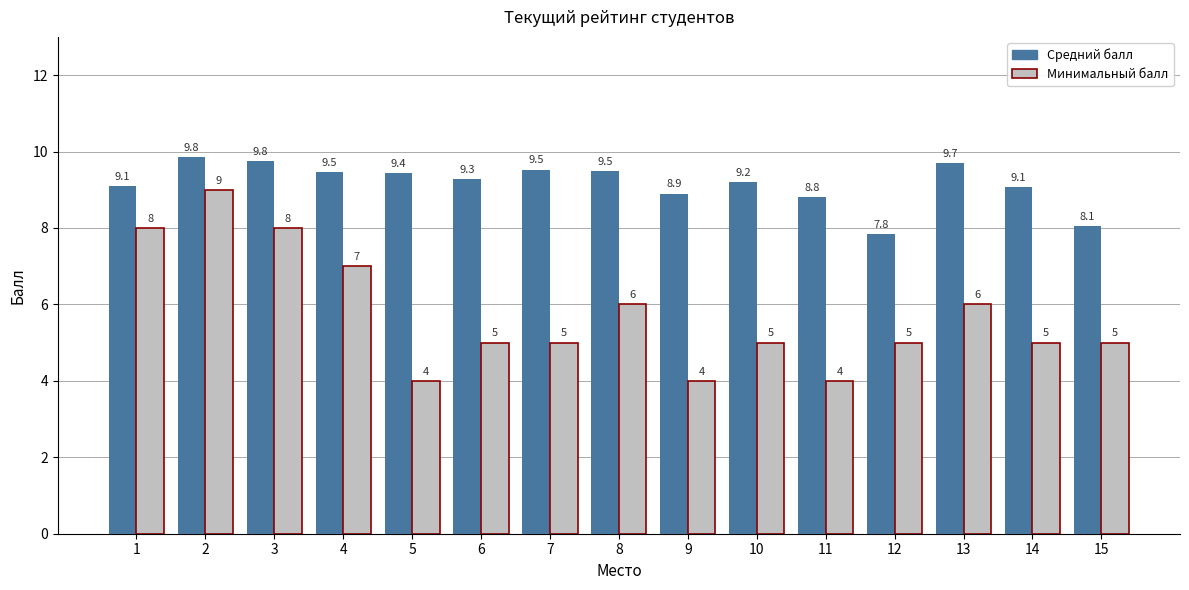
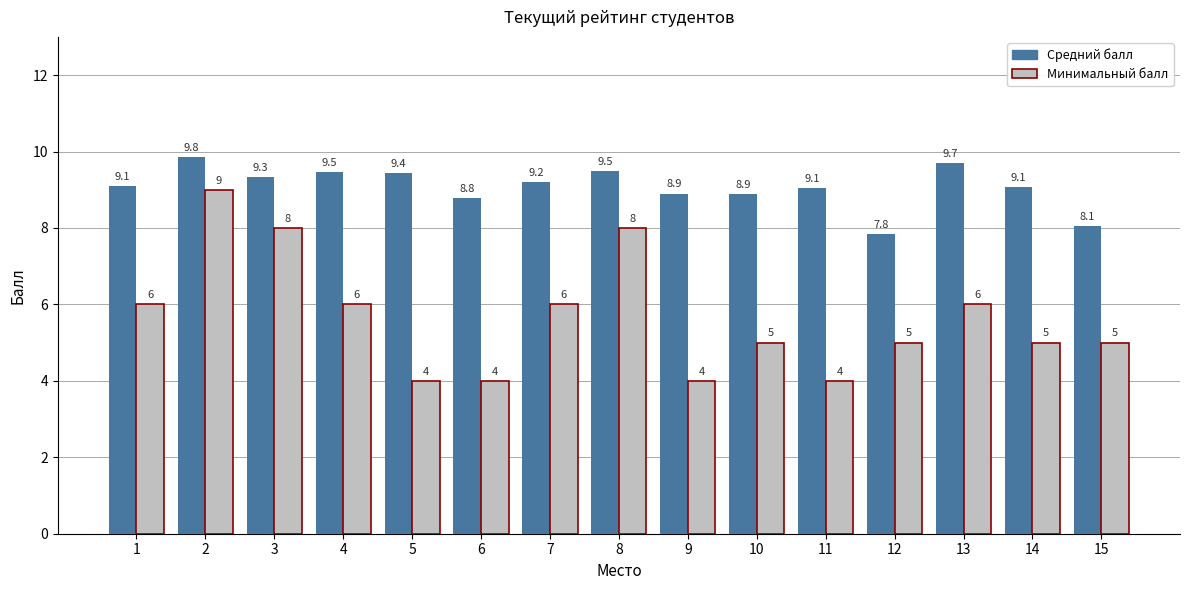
Минимальный балл, 1: 8 -> 6
Средний балл, 3: 9.8 -> 9.3
Минимальный балл, 4: 7 -> 6
Средний балл, 6: 9.3 -> 8.8
Минимальный балл, 6: 5 -> 4
Средний балл, 7: 9.5 -> 9.2
Минимальный балл, 7: 5 -> 6
Минимальный балл, 8: 6 -> 8
Средний балл, 10: 9.2 -> 8.9
Средний балл, 11: 8.8 -> 9.1
